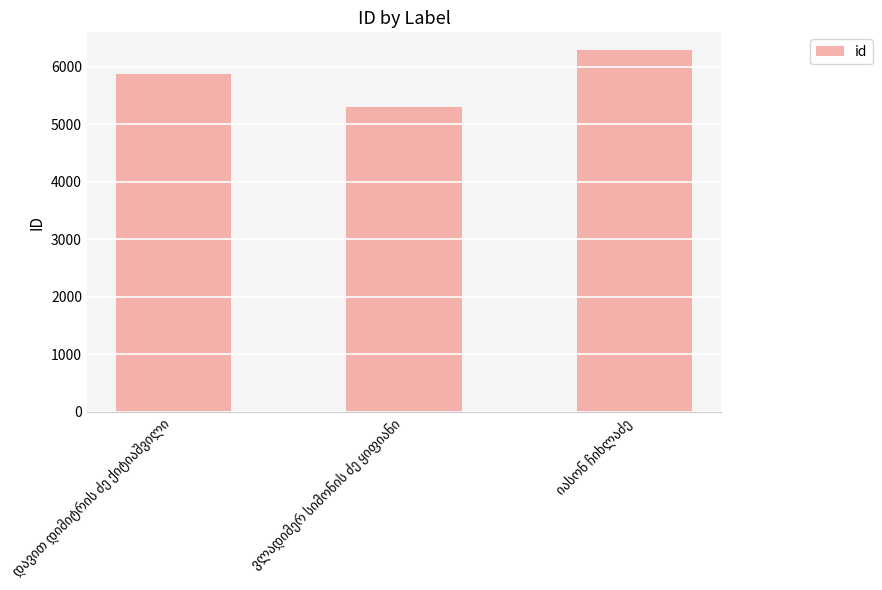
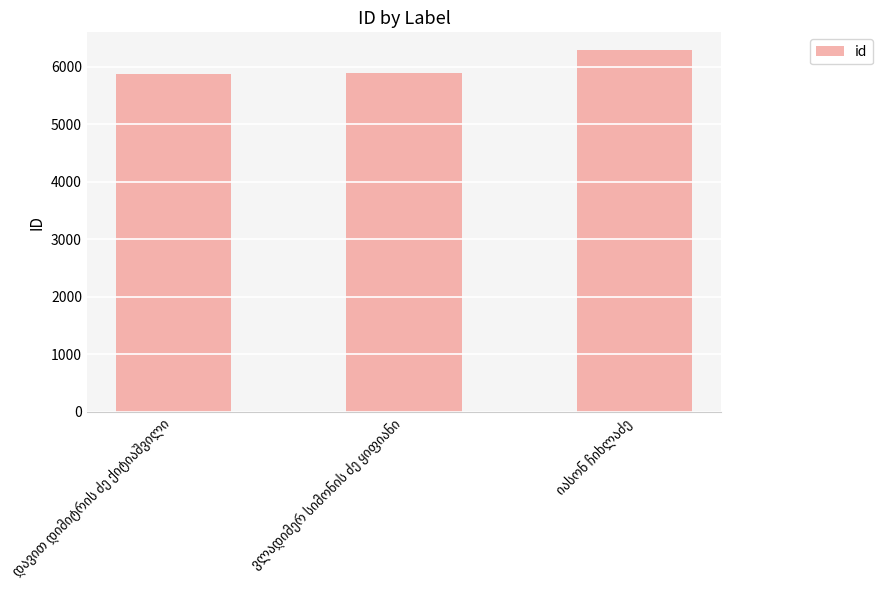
ვლადიმერ სიმონის ძე ყიფიანი: 5300 -> 5900
